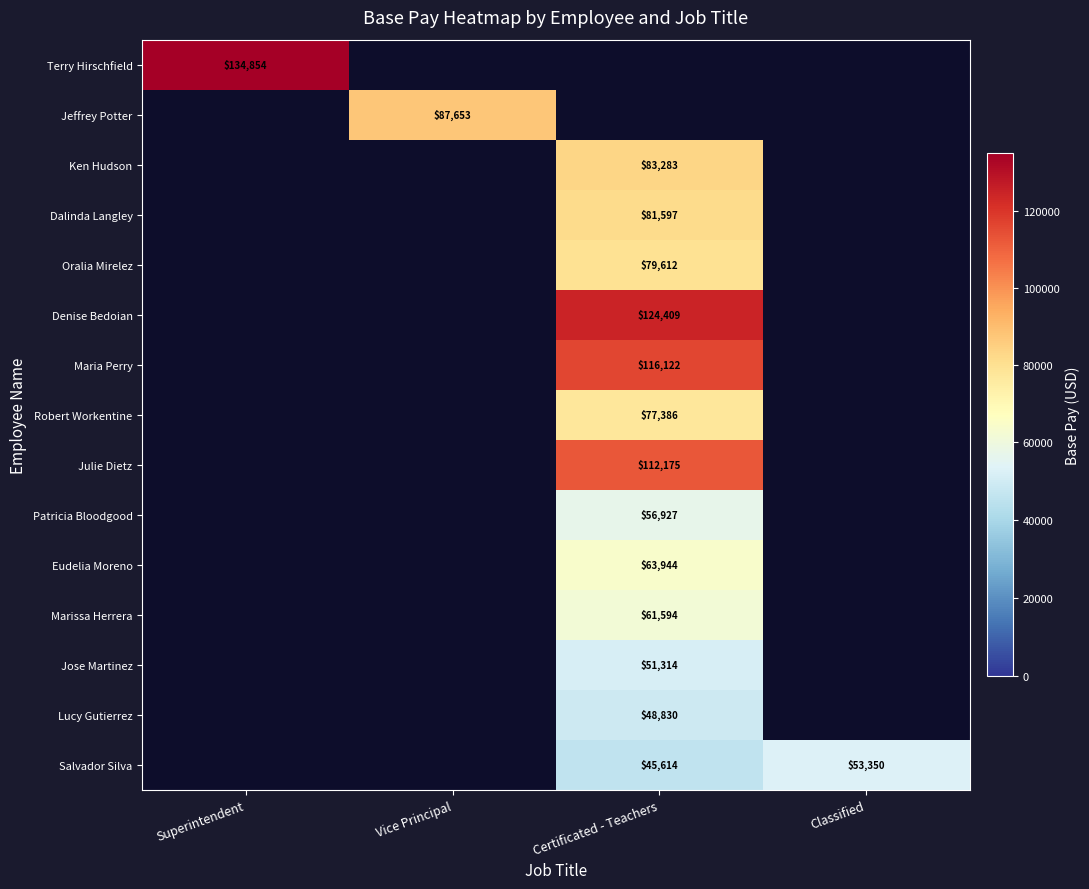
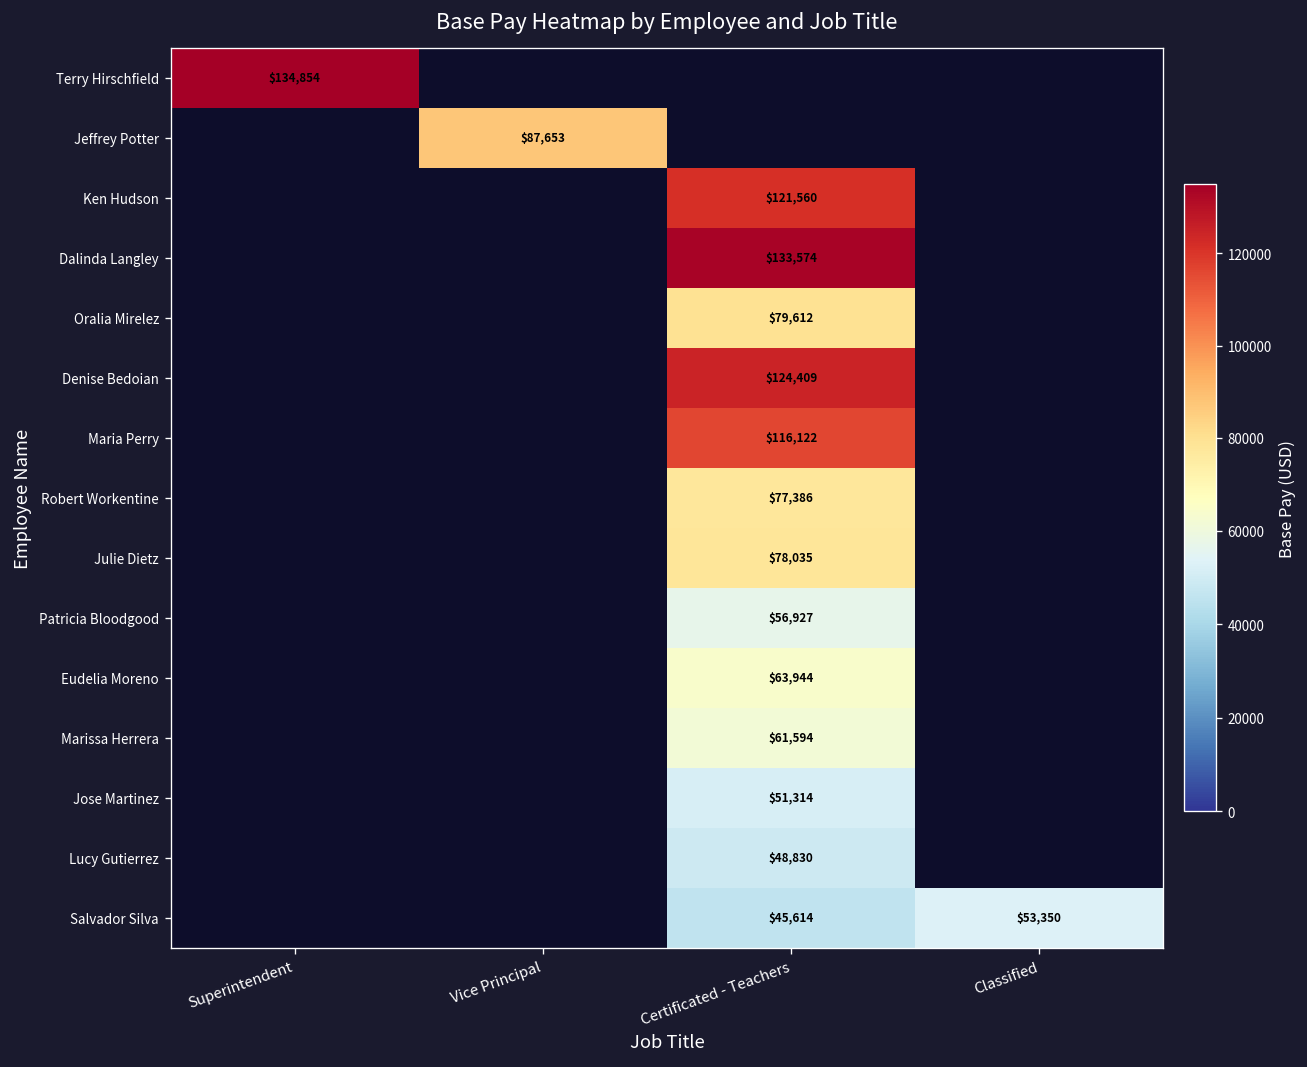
Ken Hudson, Certificated - Teachers: $83,283 -> $121,560
Dalinda Langley, Certificated - Teachers: $81,597 -> $133,574
Julie Dietz, Certificated - Teachers: $112,175 -> $78,035
